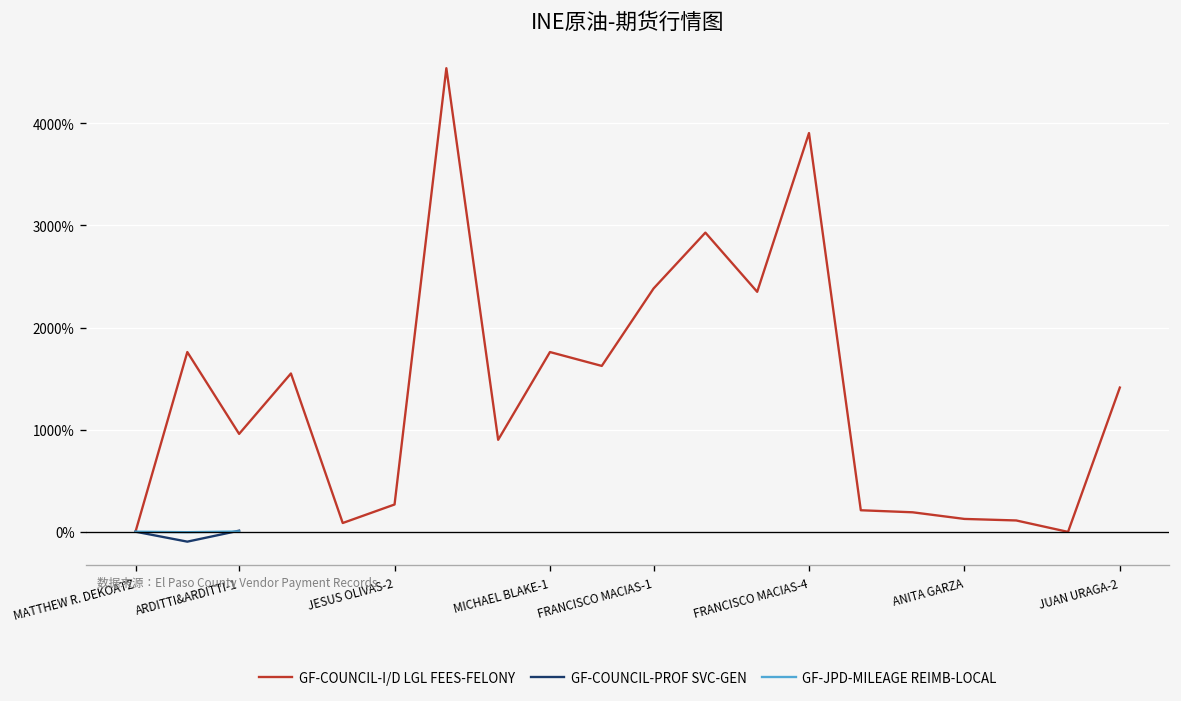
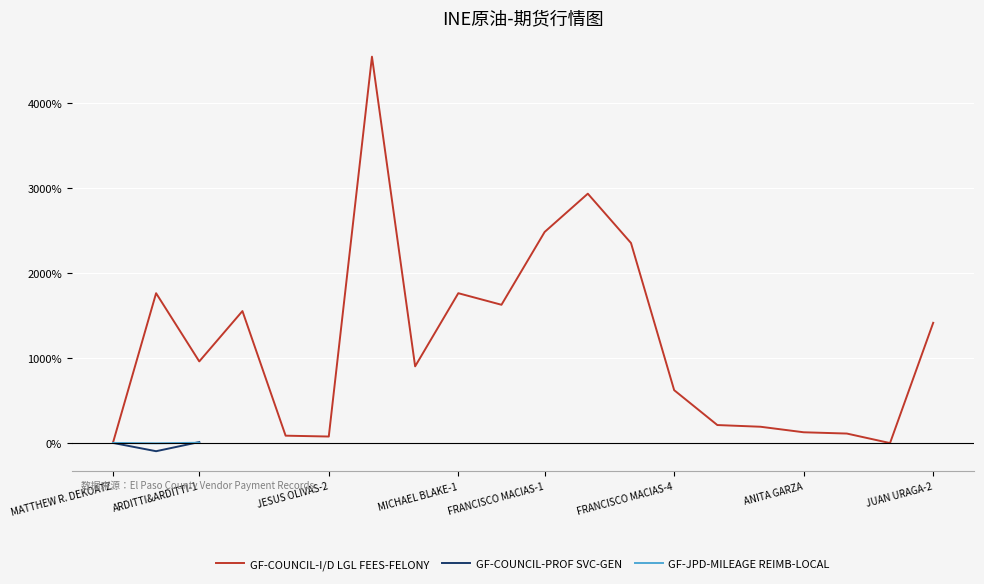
GF-COUNCIL-I/D LGL FEES-FELONY, JESUS OLIVAS-2: 300% -> 100%
GF-COUNCIL-I/D LGL FEES-FELONY, FRANCISCO MACIAS-1: 2400% -> 2500%
GF-COUNCIL-I/D LGL FEES-FELONY, FRANCISCO MACIAS-4: 3900% -> 600%
